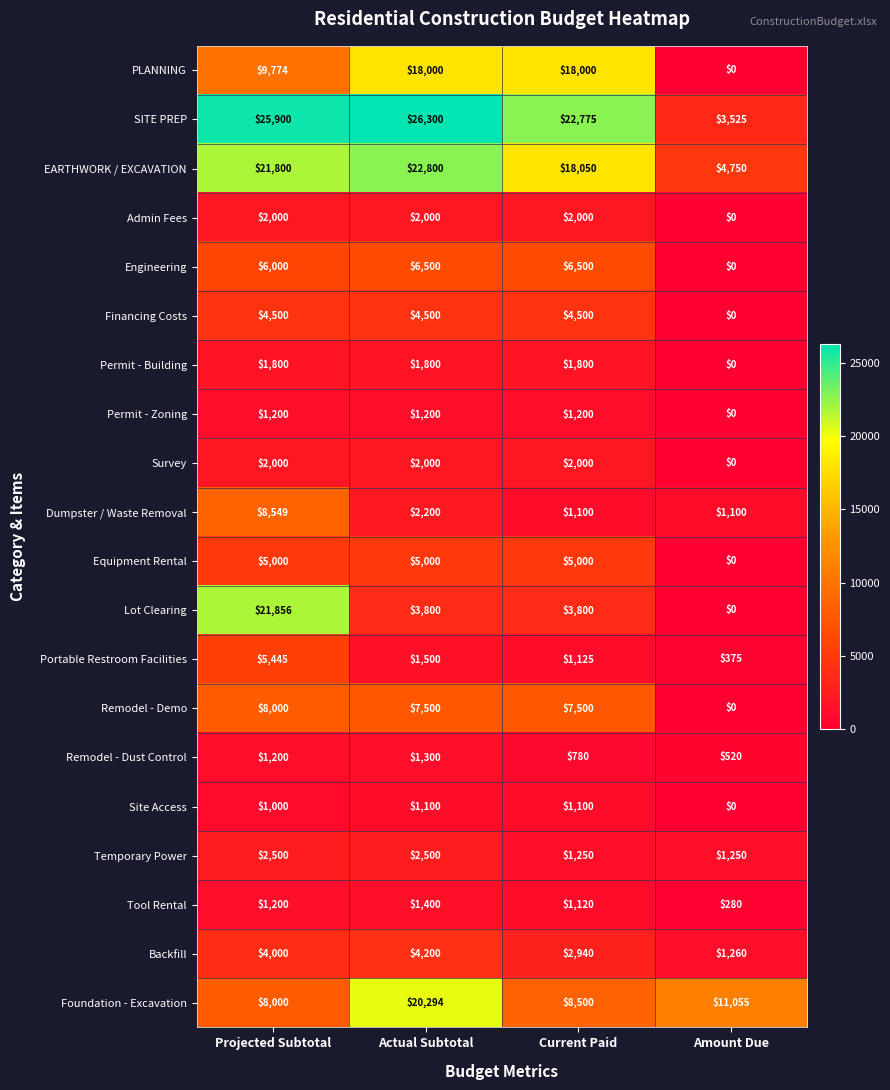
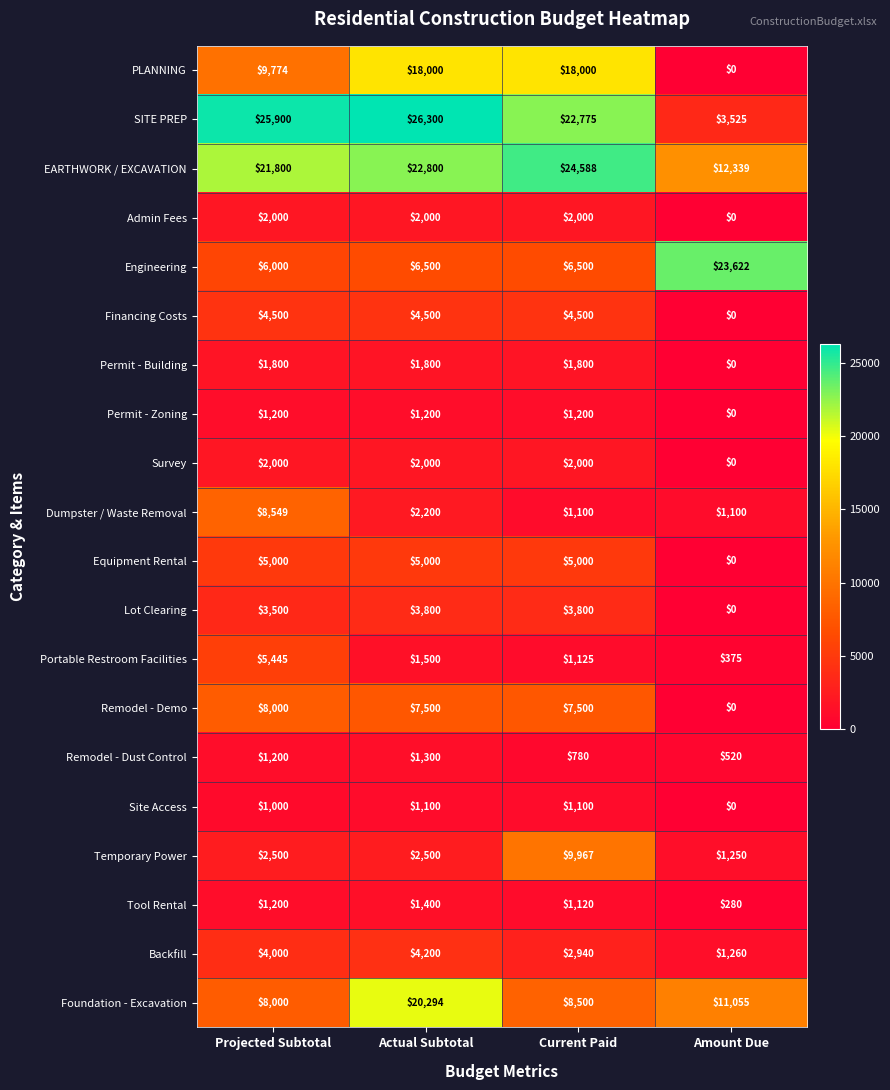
EARTHWORK / EXCAVATION, Current Paid: $18,050 -> $24,588
EARTHWORK / EXCAVATION, Amount Due: $4,750 -> $12,339
Engineering, Amount Due: $0 -> $23,622
Lot Clearing, Projected Subtotal: $21,856 -> $3,500
Temporary Power, Current Paid: $1,250 -> $9,967
